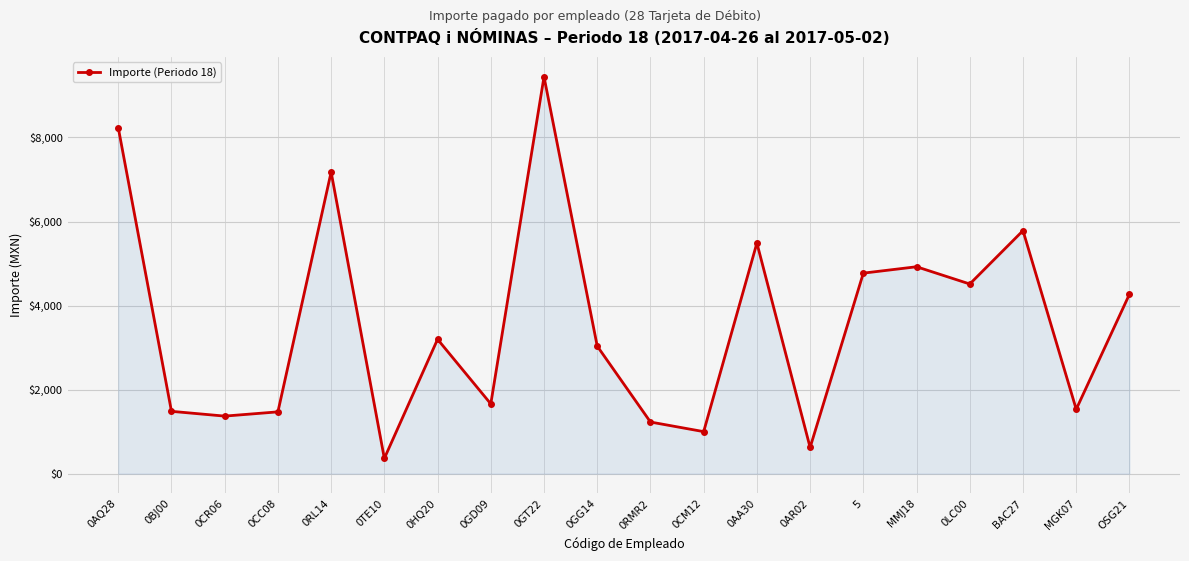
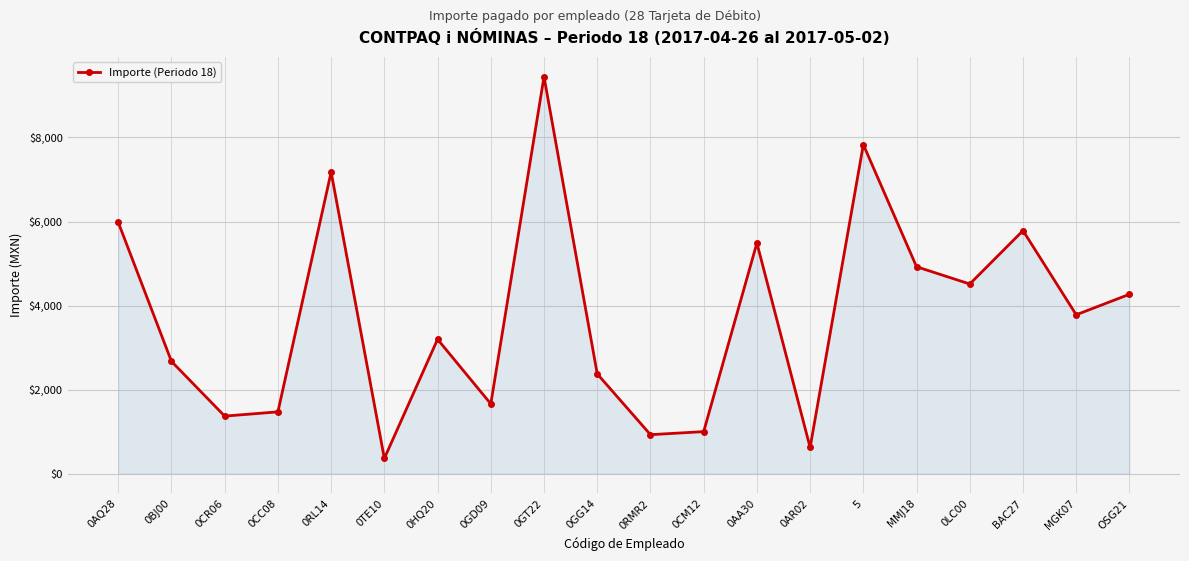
0AQ28: $8,200 -> $6,000
0BJ00: $1,500 -> $2,700
0GG14: $3,000 -> $2,400
0RMR2: $1,200 -> $900
5: $4,800 -> $7,800
MGK07: $1,500 -> $3,800
